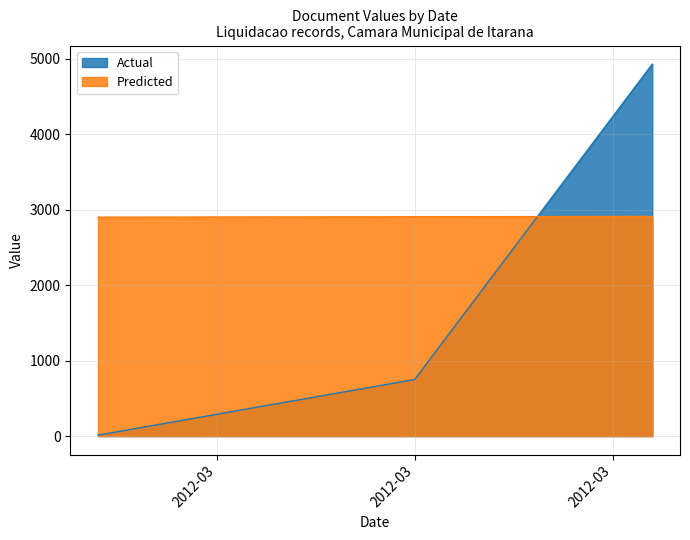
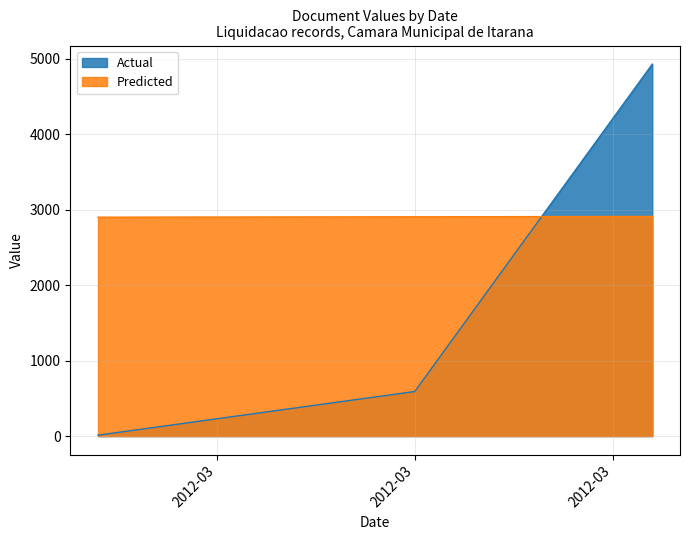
Actual, 2012-03: 800 -> 600
